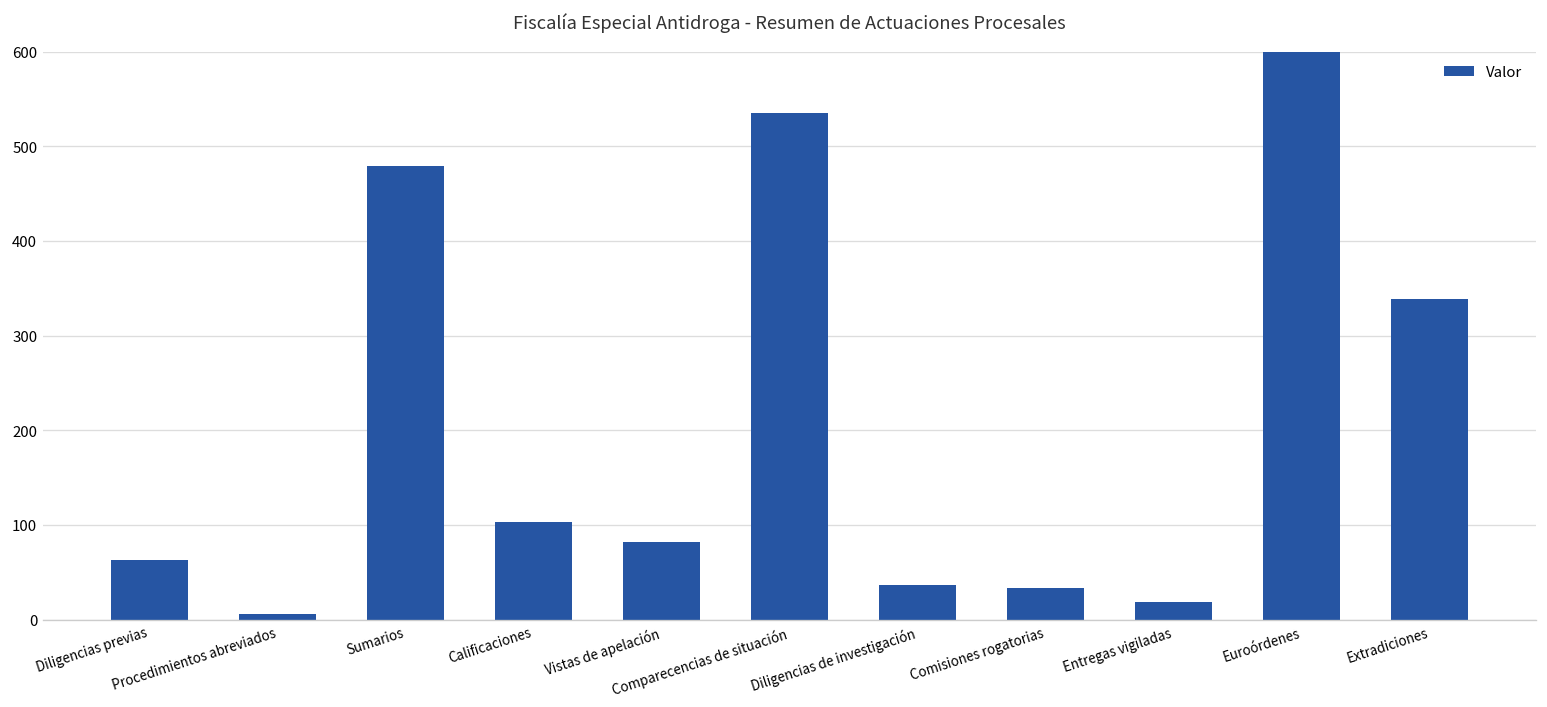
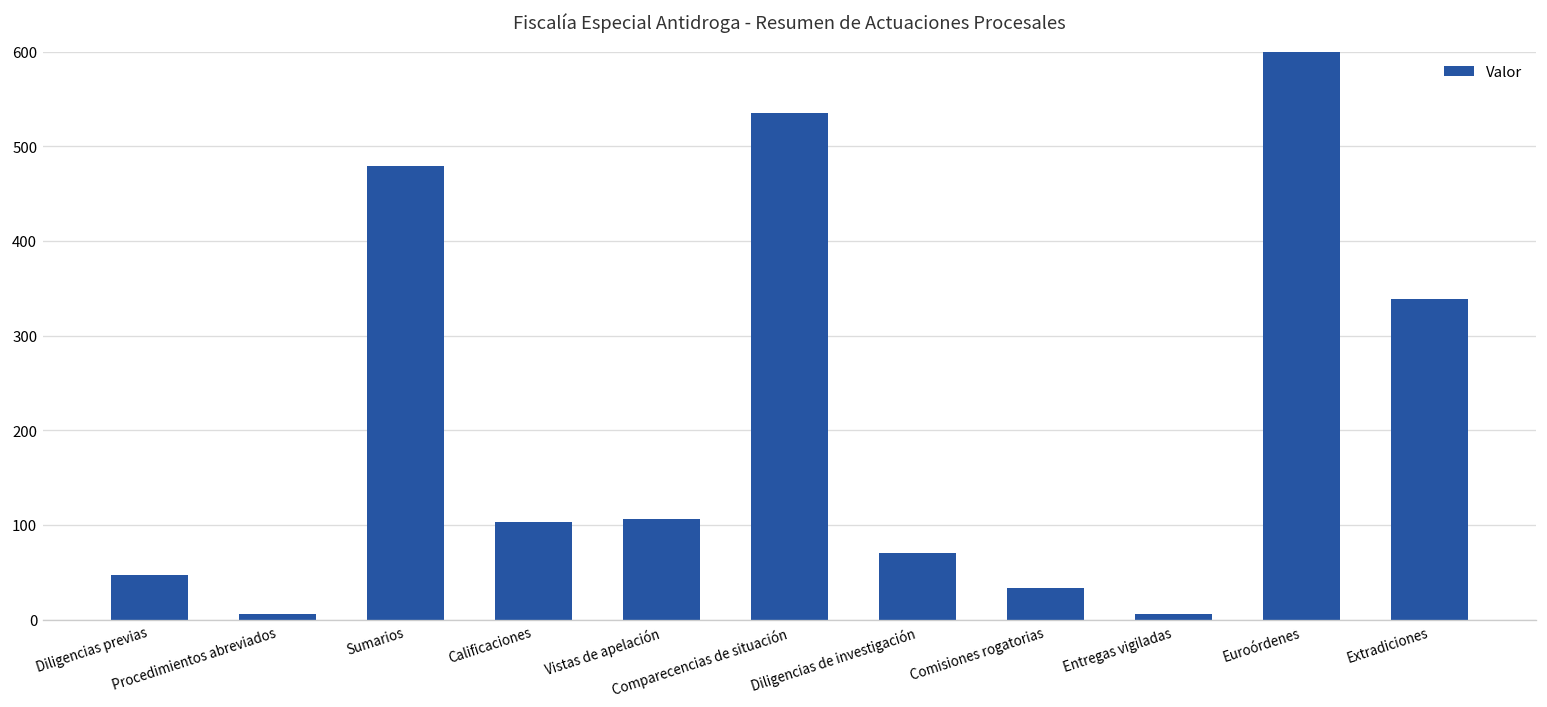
Diligencias previas: 60 -> 50
Vistas de apelación: 80 -> 110
Diligencias de investigación: 40 -> 70
Entregas vigiladas: 20 -> 10
